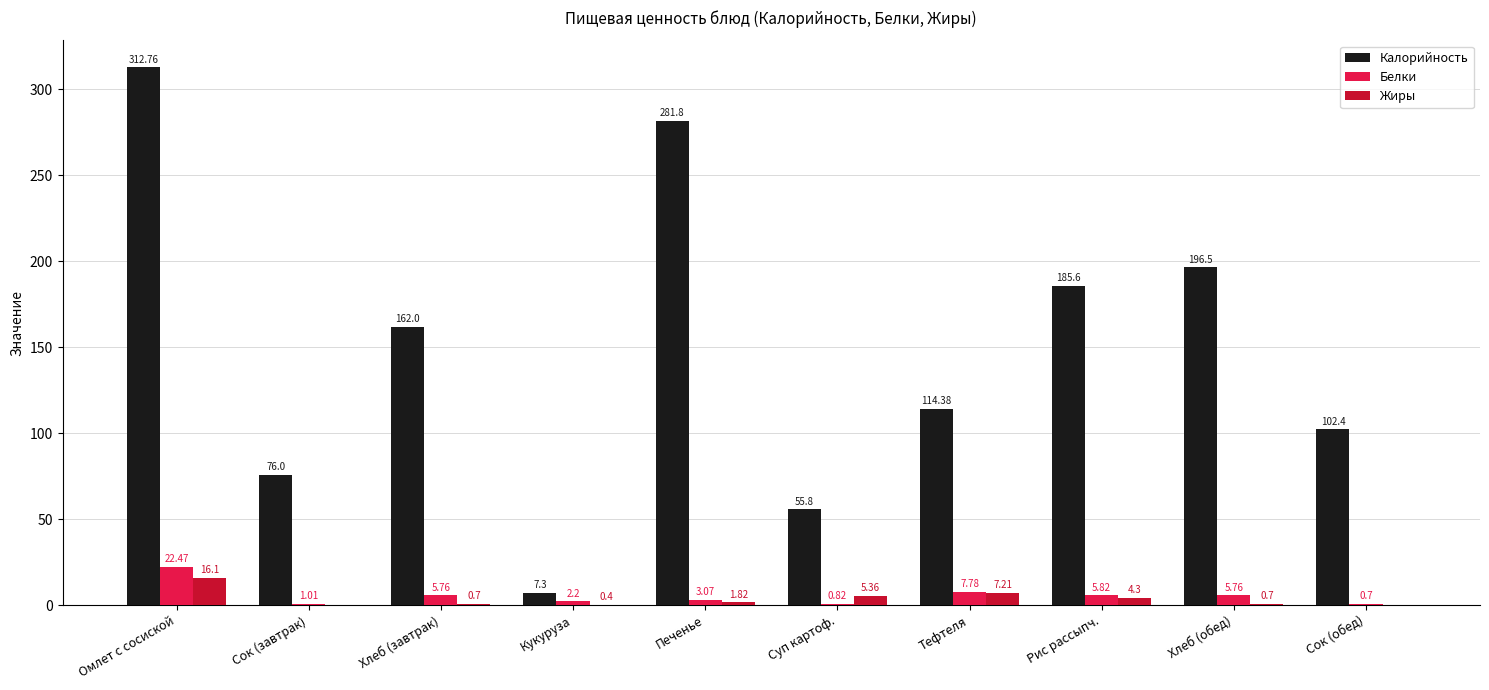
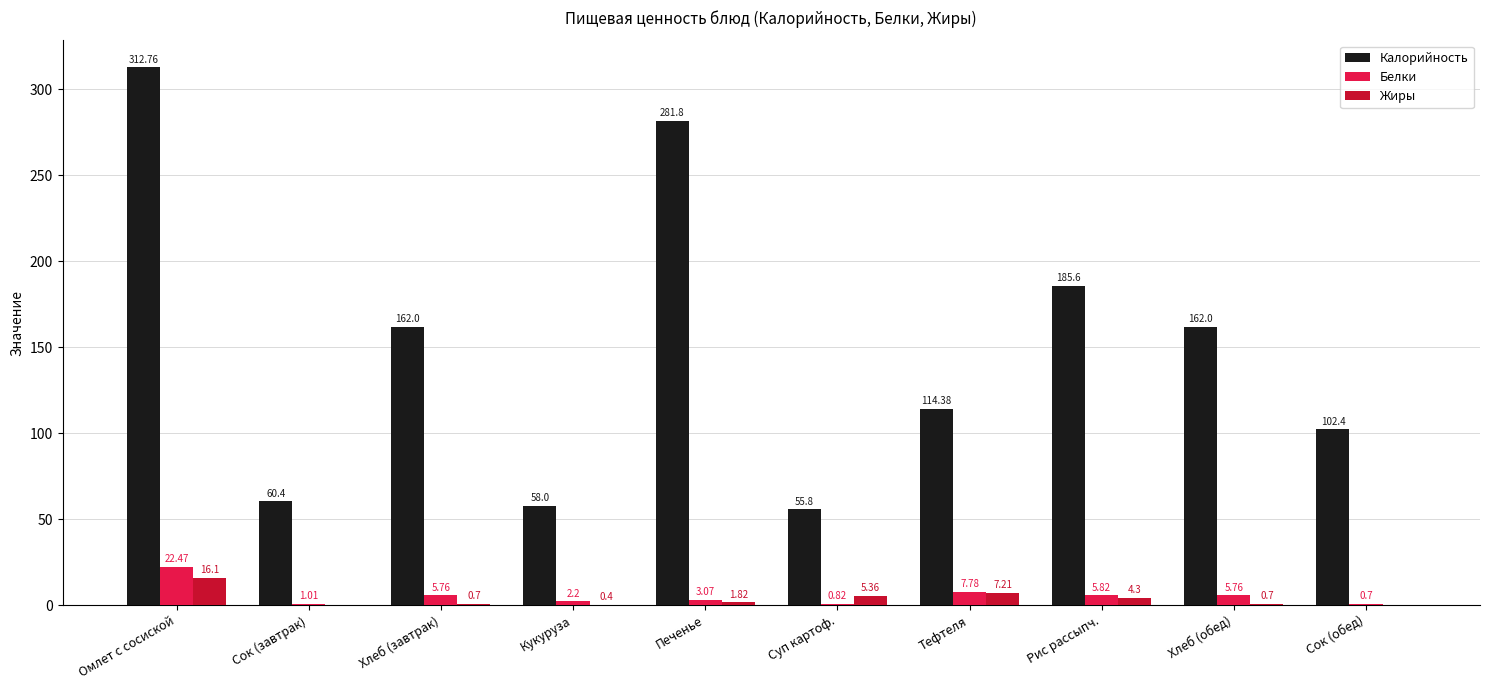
Калорийность, Сок (завтрак): 76.0 -> 60.4
Калорийность, Кукуруза: 7.3 -> 58.0
Калорийность, Хлеб (обед): 196.5 -> 162.0
